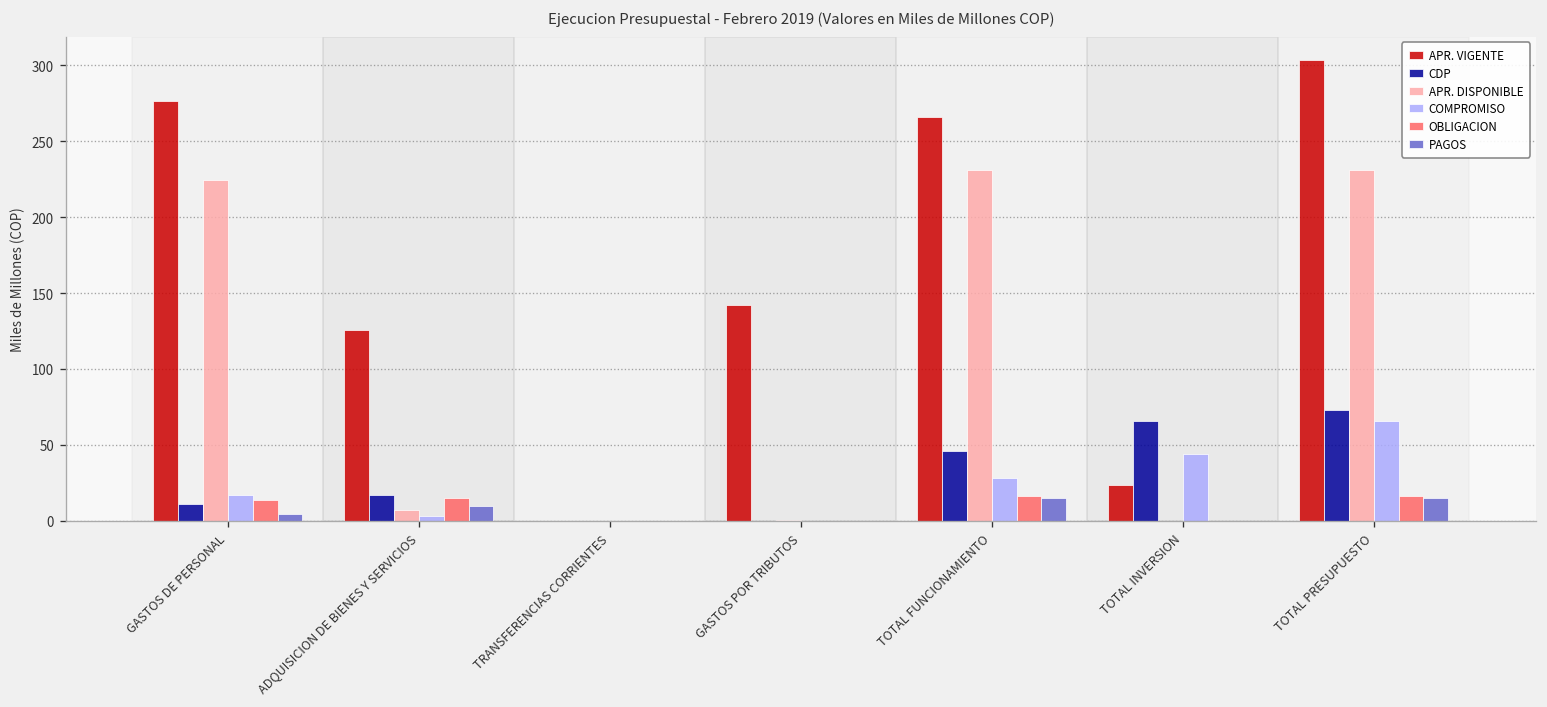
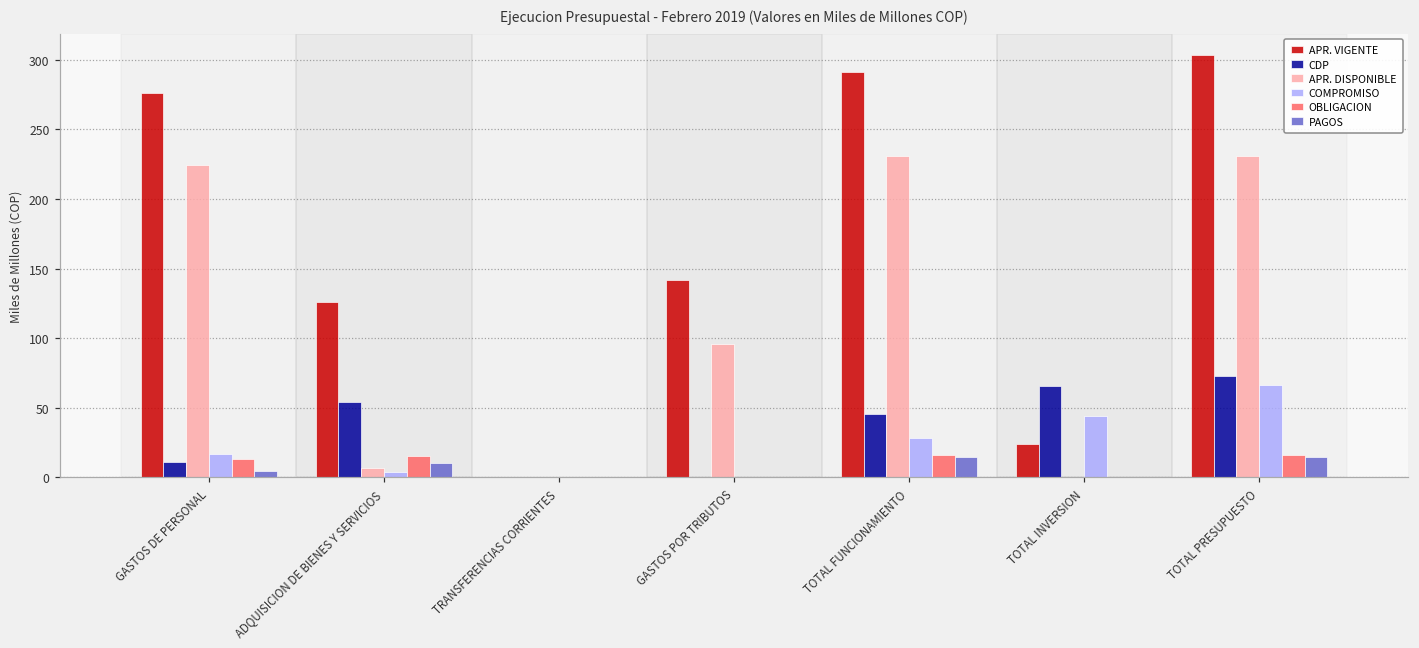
CDP, ADQUISICION DE BIENES Y SERVICIOS: 17 -> 54
APR. DISPONIBLE, GASTOS POR TRIBUTOS: 1 -> 96
APR. VIGENTE, TOTAL FUNCIONAMIENTO: 266 -> 291
